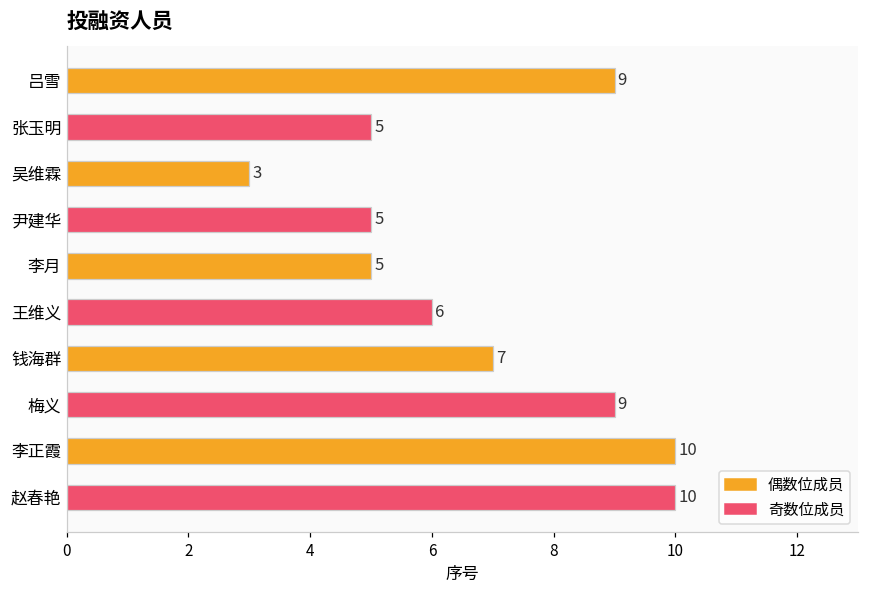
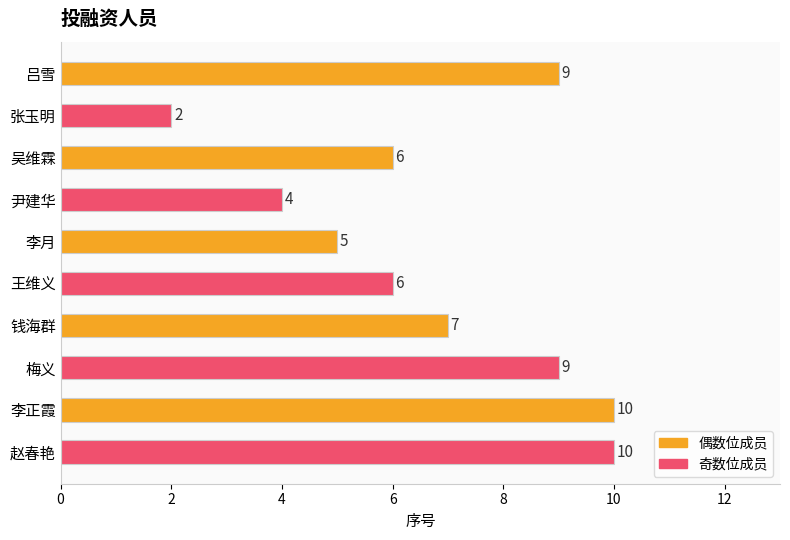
张玉明: 5 -> 2
吴维霖: 3 -> 6
尹建华: 5 -> 4
